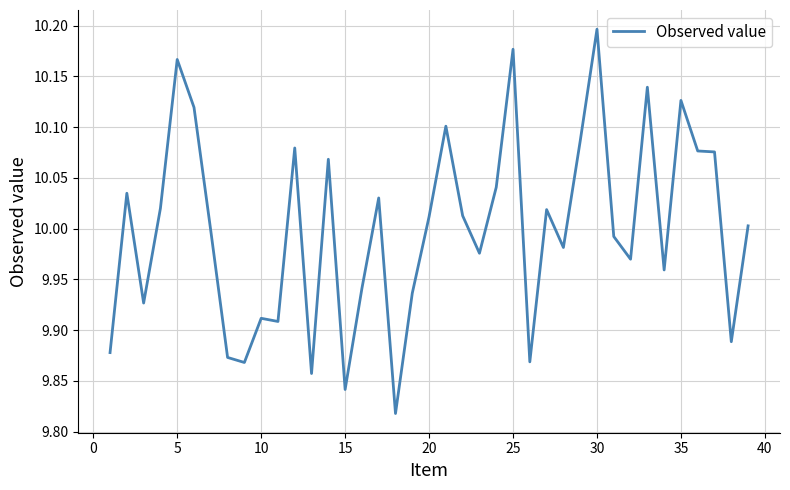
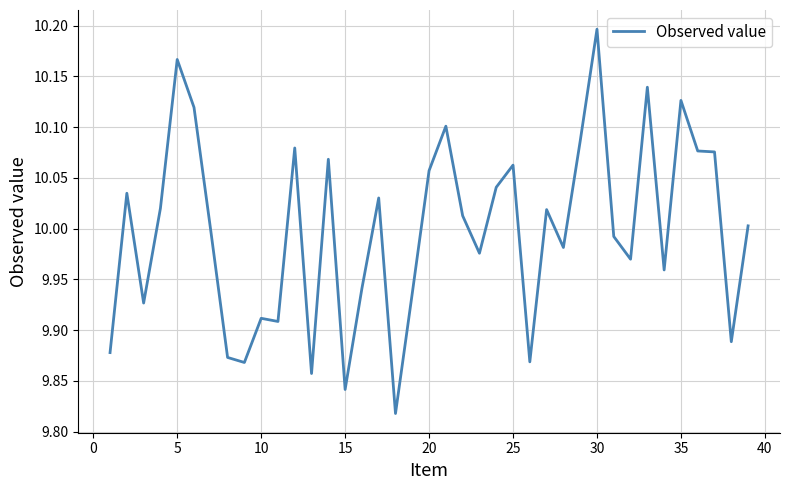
20: 10.012 -> 10.057
25: 10.177 -> 10.063
